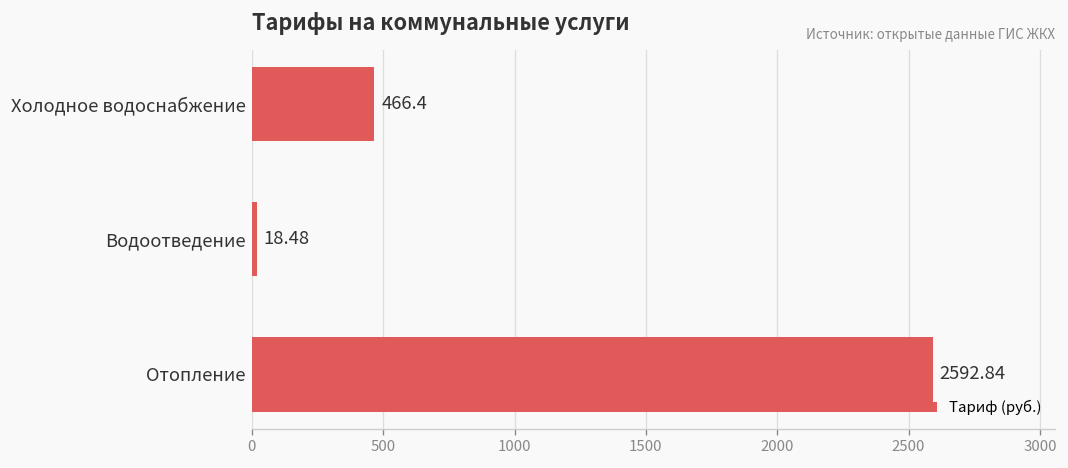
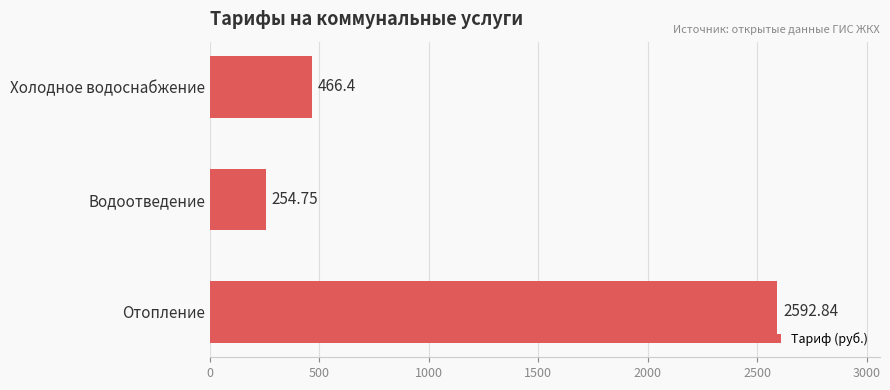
Водоотведение: 18.48 -> 254.75
